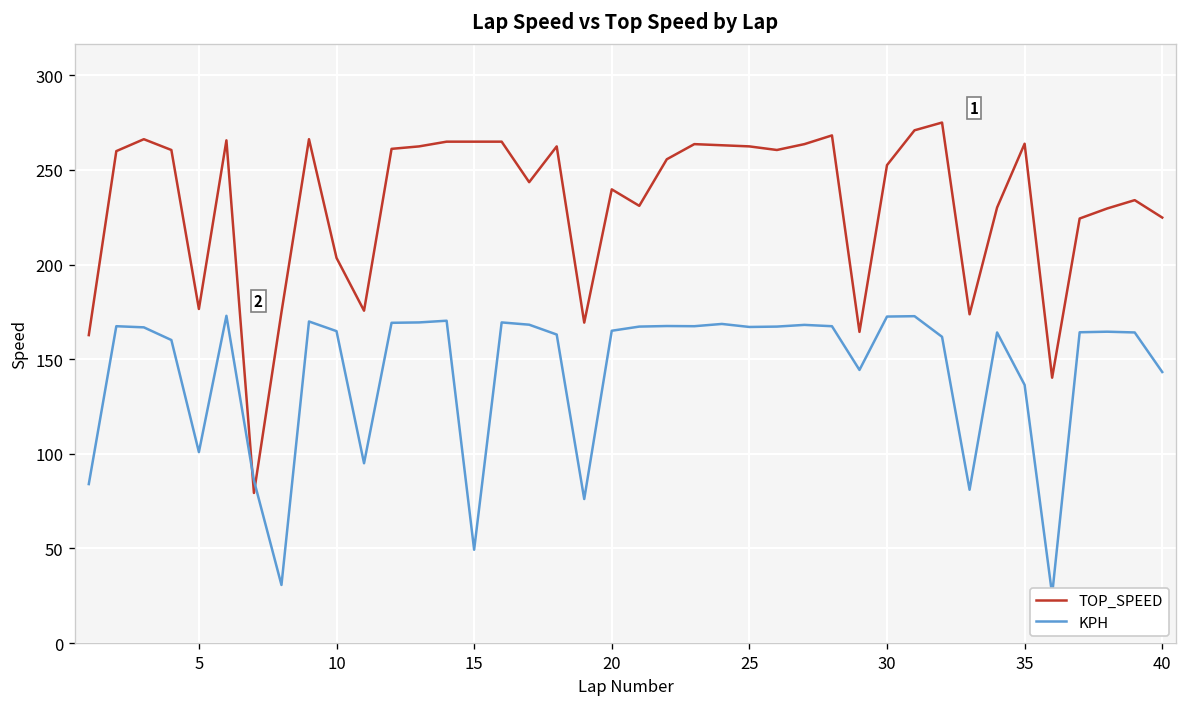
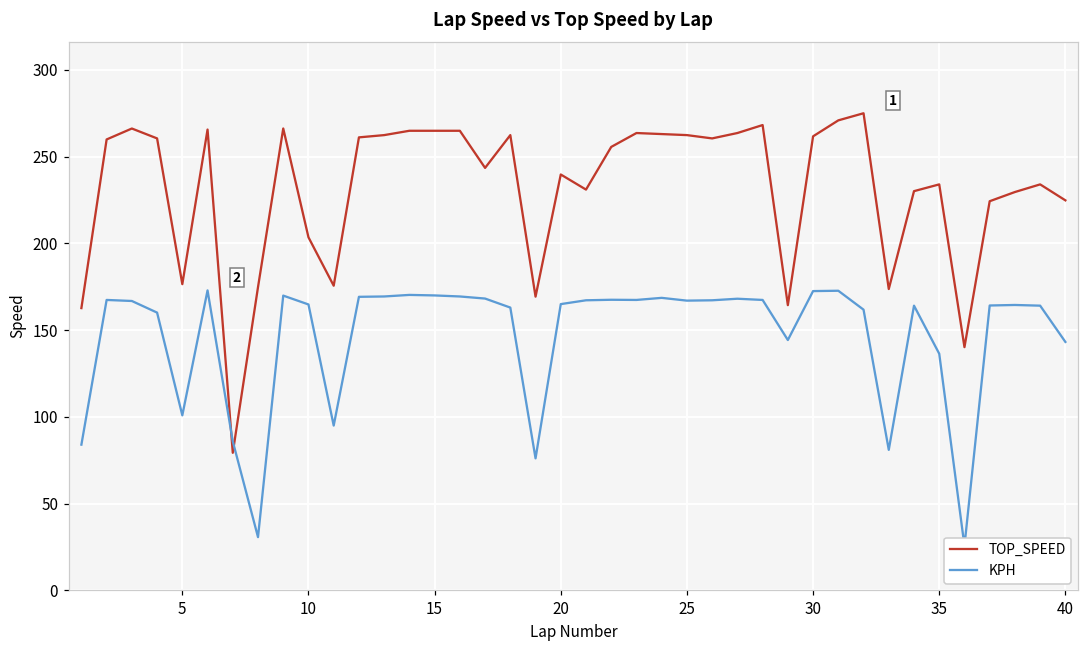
KPH, 15: 49 -> 170
TOP_SPEED, 30: 253 -> 262
TOP_SPEED, 35: 264 -> 234
